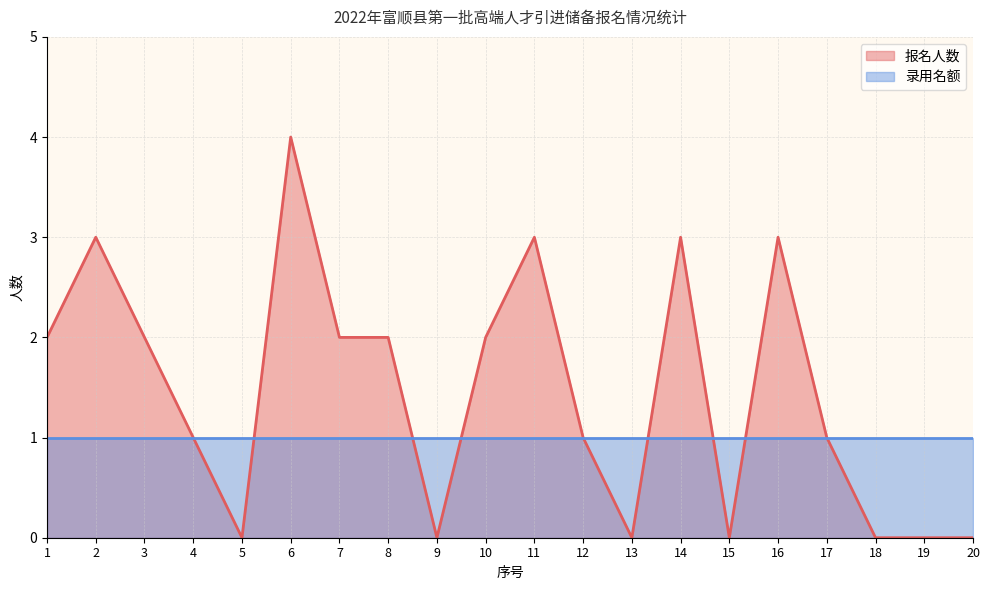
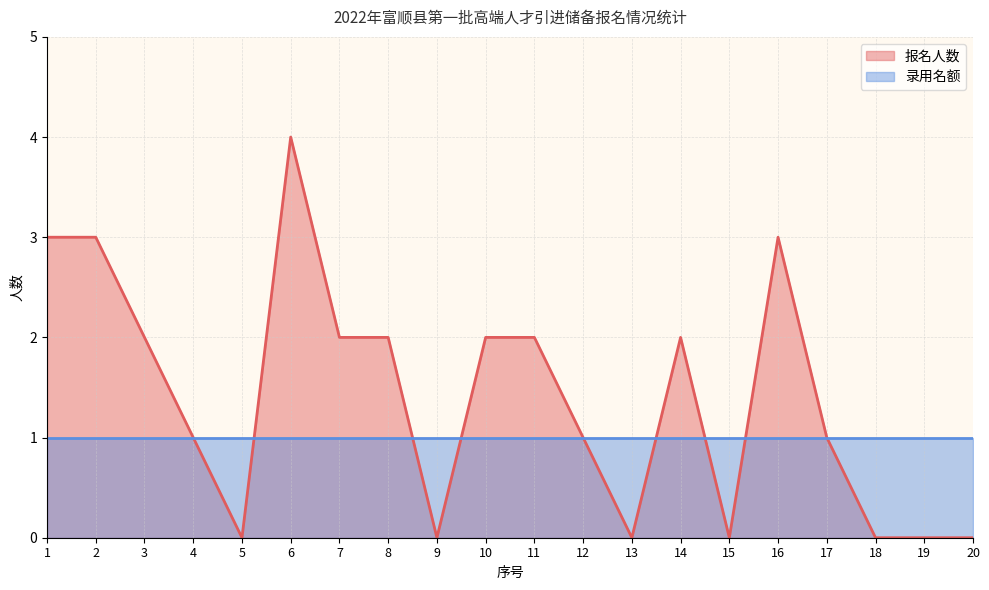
报名人数, 1: 2 -> 3
报名人数, 11: 3 -> 2
报名人数, 14: 3 -> 2
